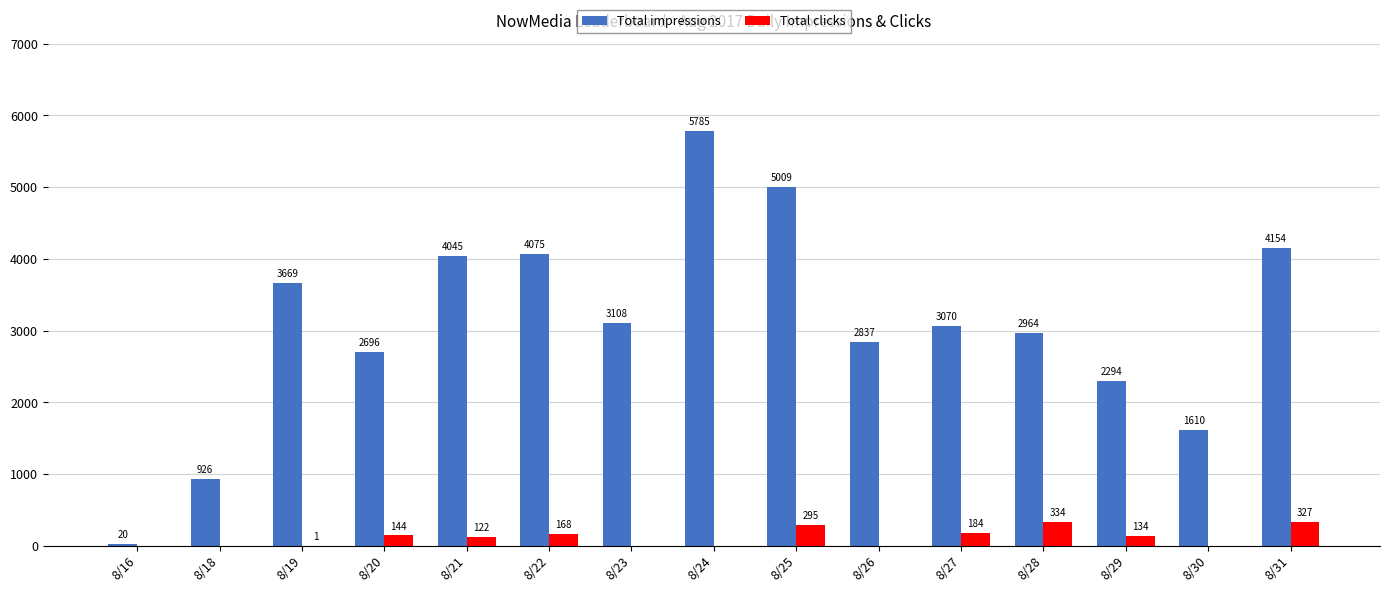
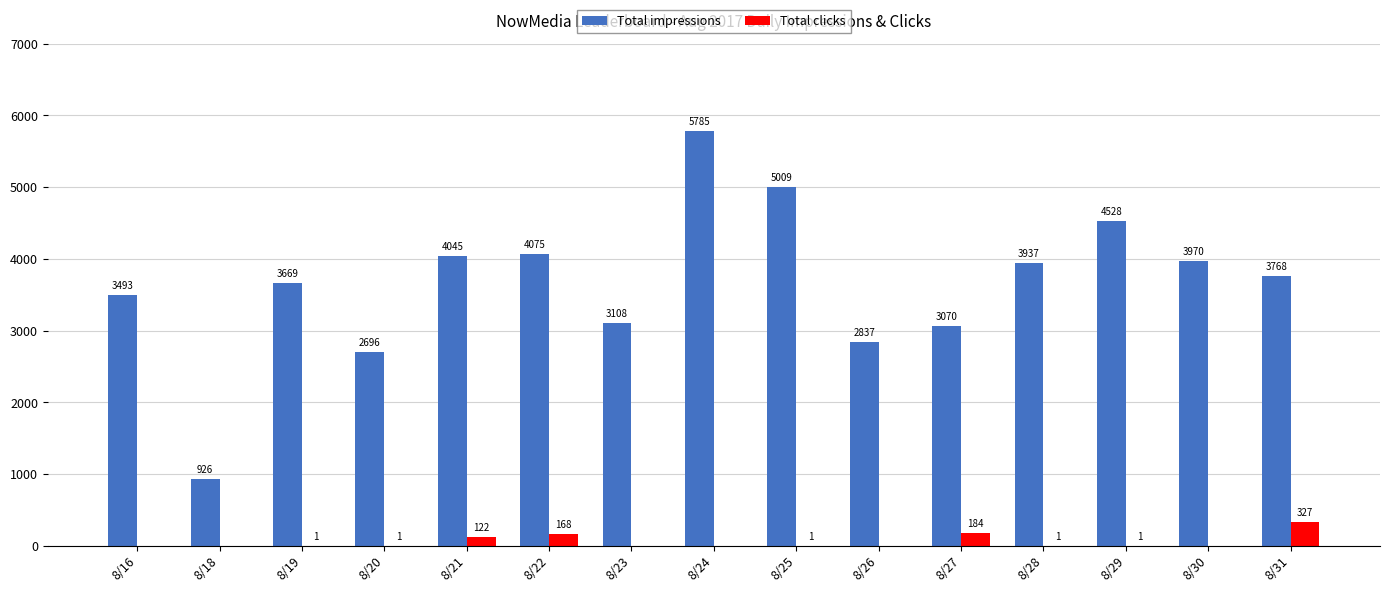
Total impressions, 8/16: 20 -> 3493
Total clicks, 8/20: 144 -> 1
Total clicks, 8/25: 295 -> 1
Total impressions, 8/28: 2964 -> 3937
Total clicks, 8/28: 334 -> 1
Total impressions, 8/29: 2294 -> 4528
Total clicks, 8/29: 134 -> 1
Total impressions, 8/30: 1610 -> 3970
Total impressions, 8/31: 4154 -> 3768
